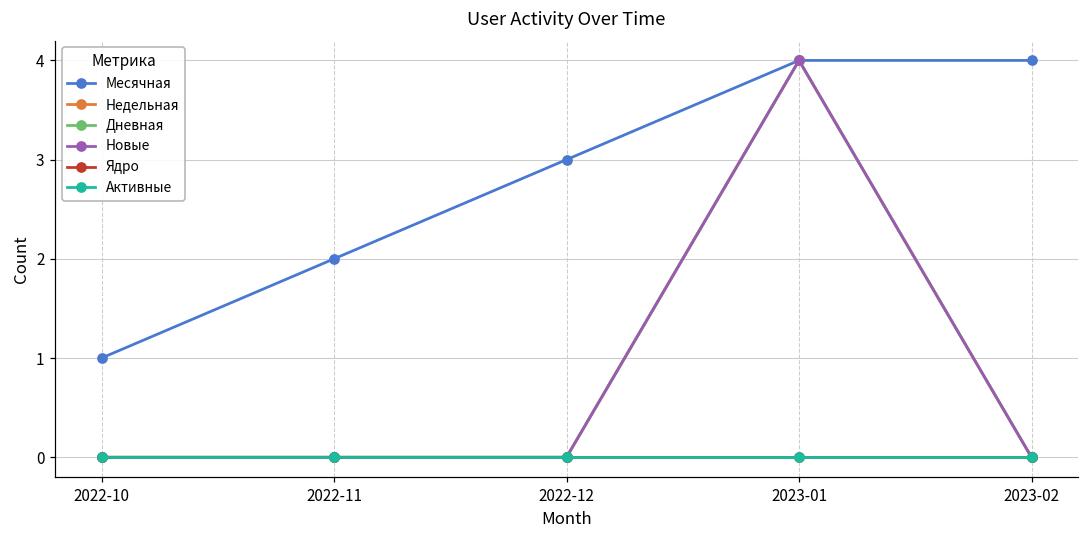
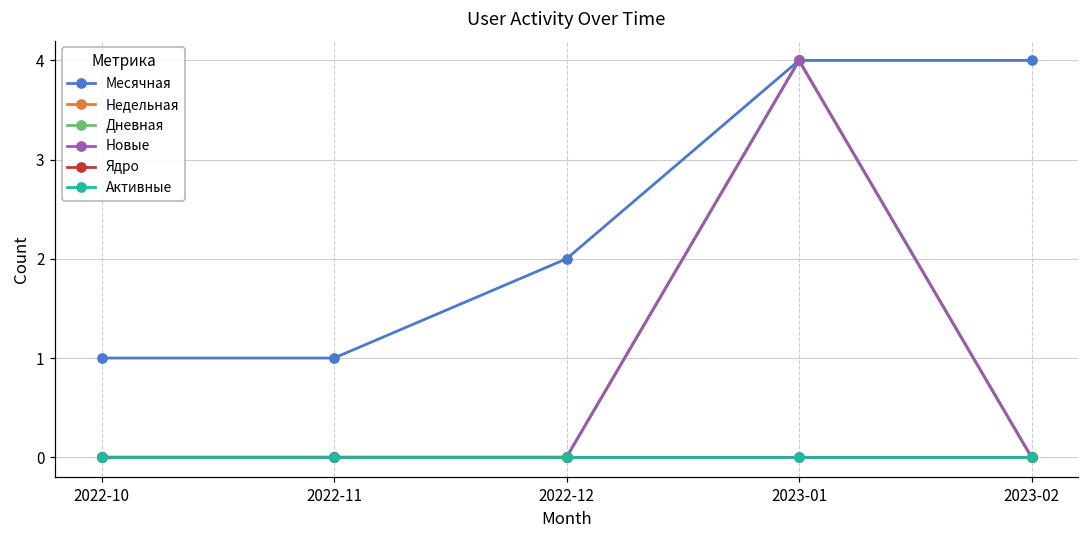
Месячная, 2022-11: 2 -> 1
Месячная, 2022-12: 3 -> 2
